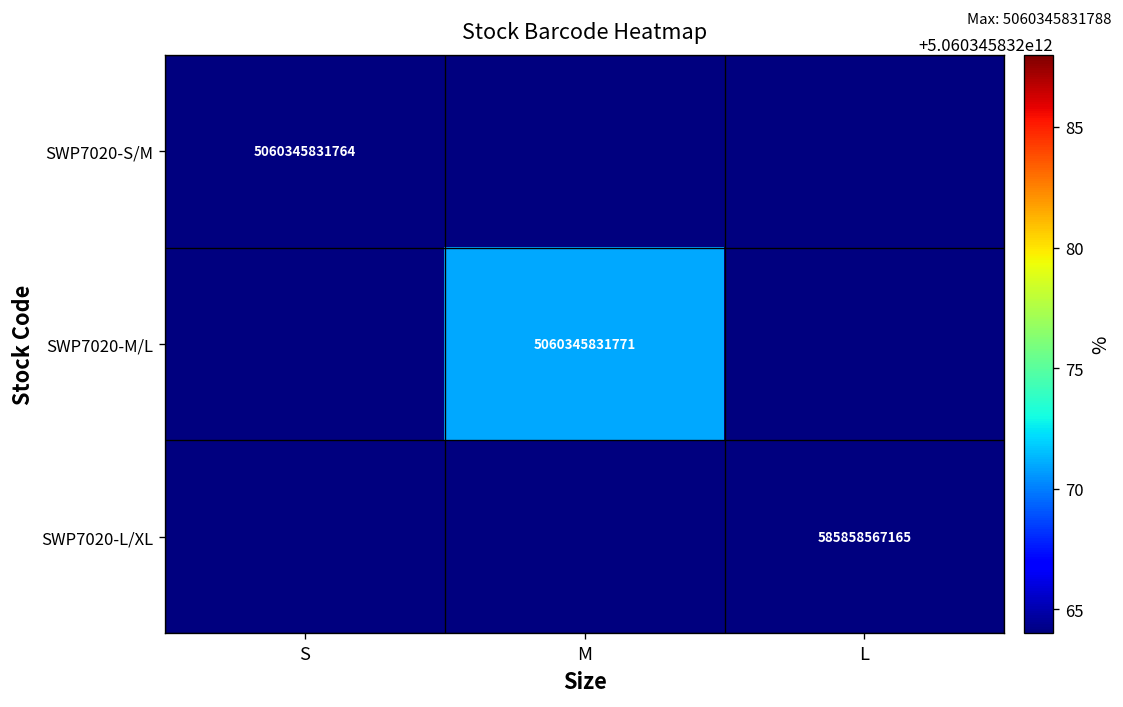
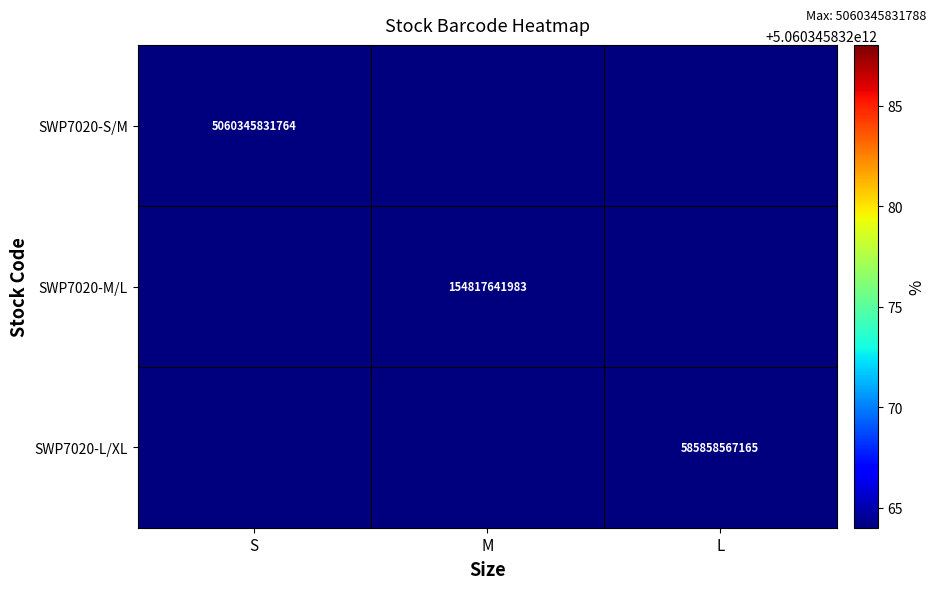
SWP7020-M/L, M: 5060345831771 -> 154817641983
